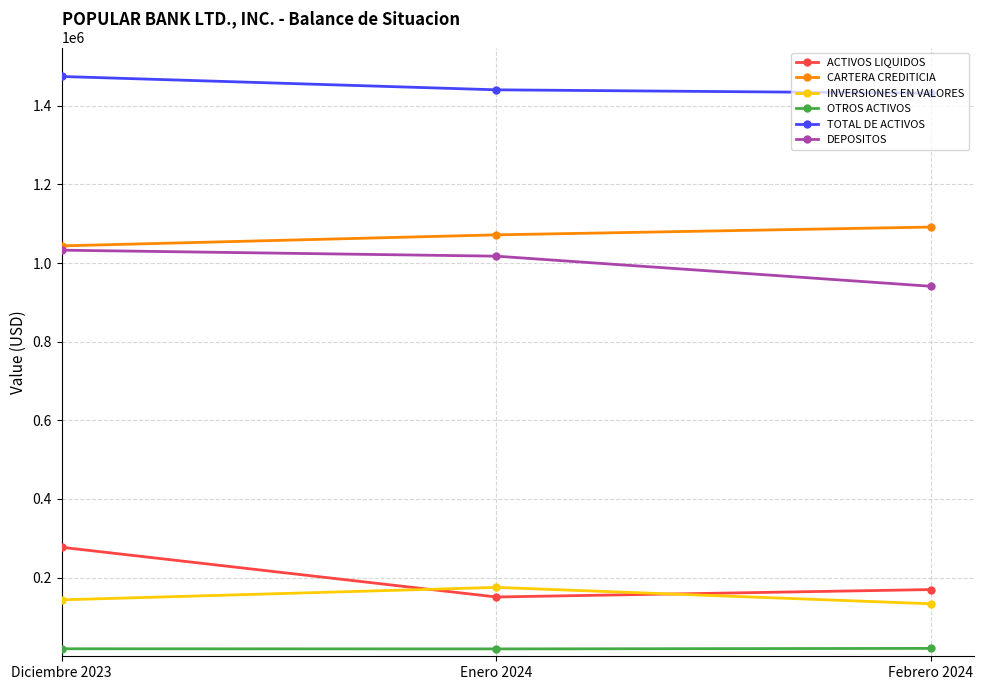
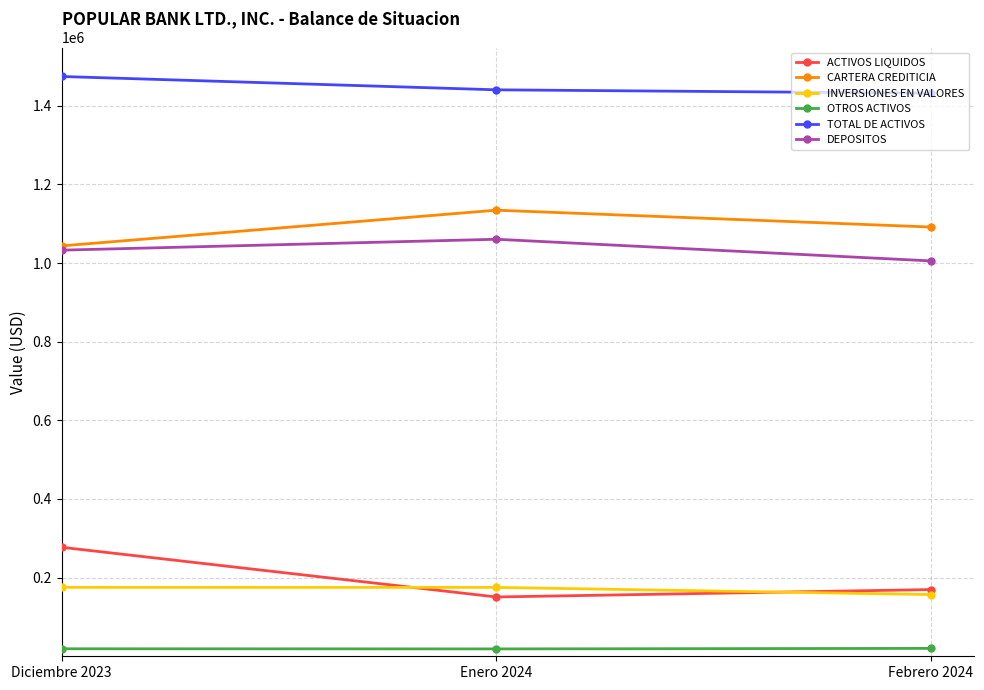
INVERSIONES EN VALORES, Diciembre 2023: 140000 -> 180000
CARTERA CREDITICIA, Enero 2024: 1070000 -> 1130000
DEPOSITOS, Enero 2024: 1020000 -> 1060000
INVERSIONES EN VALORES, Febrero 2024: 130000 -> 160000
DEPOSITOS, Febrero 2024: 940000 -> 1010000
